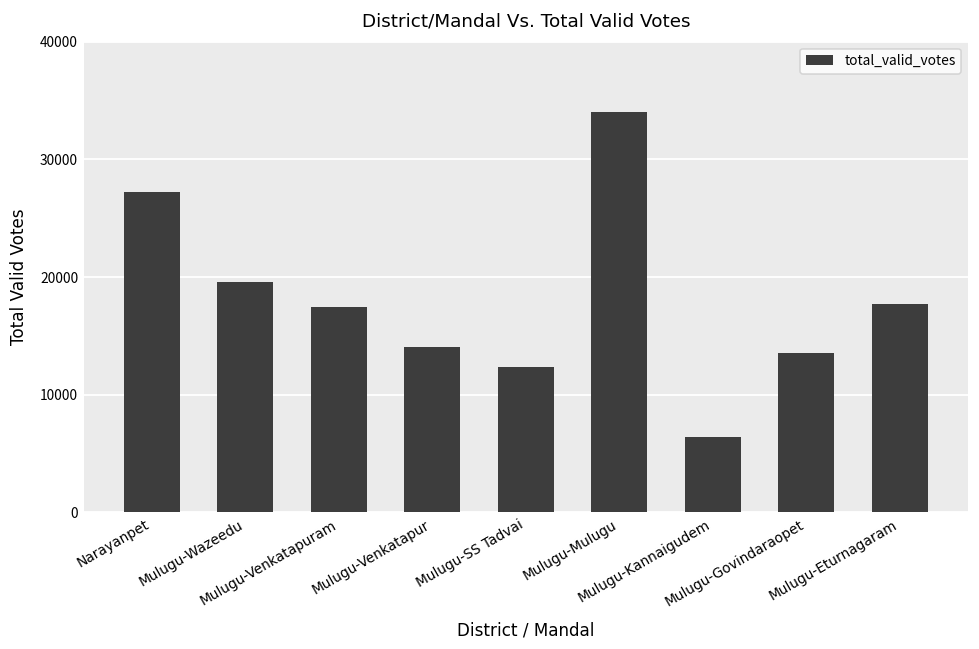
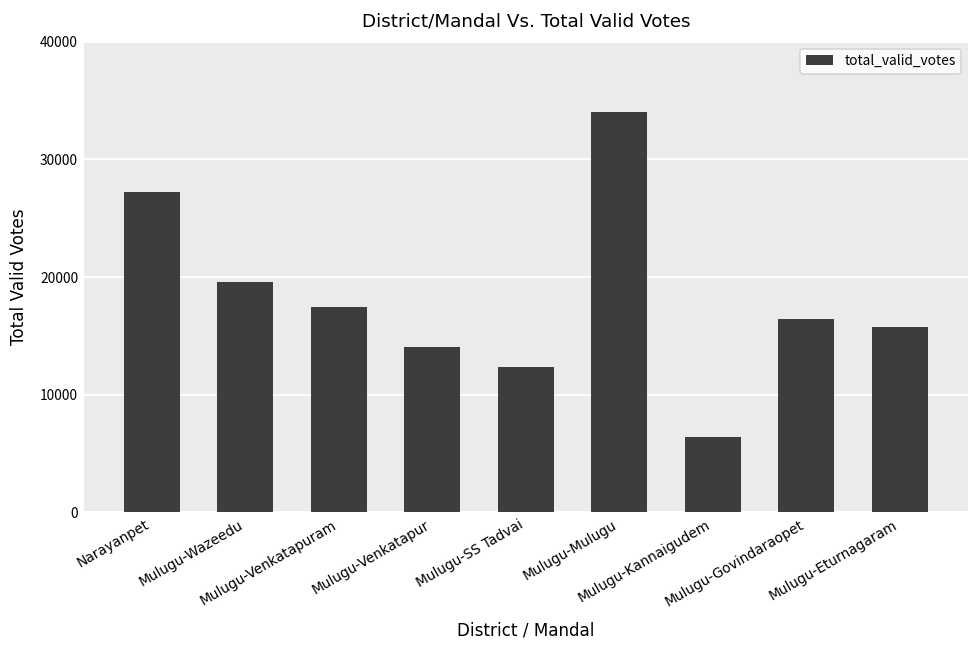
Mulugu-Govindaraopet: 13600 -> 16500
Mulugu-Eturnagaram: 17700 -> 15800
